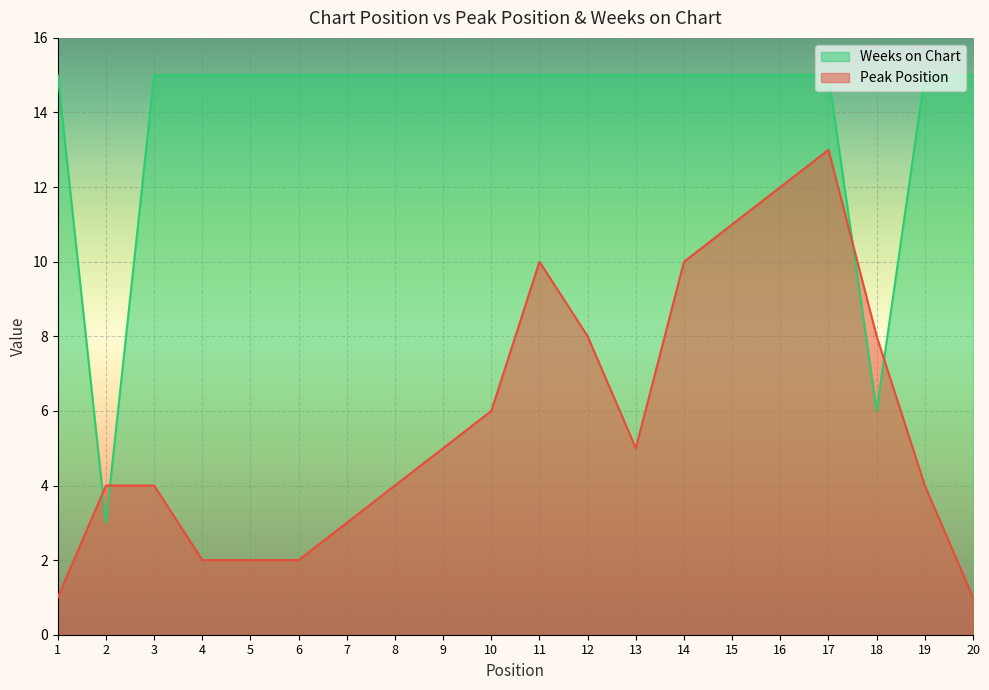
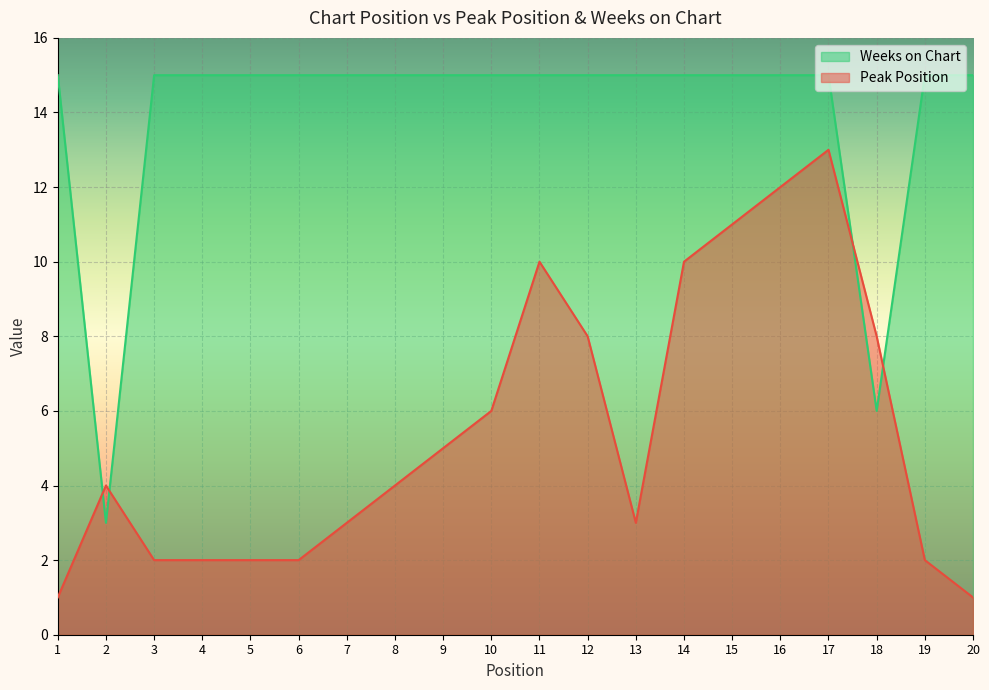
Peak Position, 3: 4 -> 2
Peak Position, 13: 5 -> 3
Peak Position, 19: 4 -> 2
